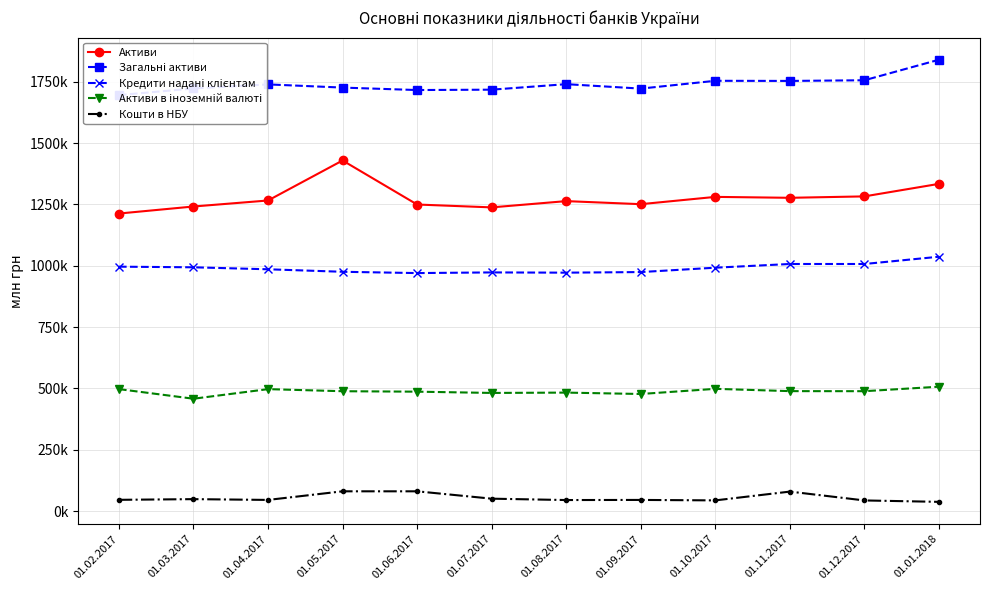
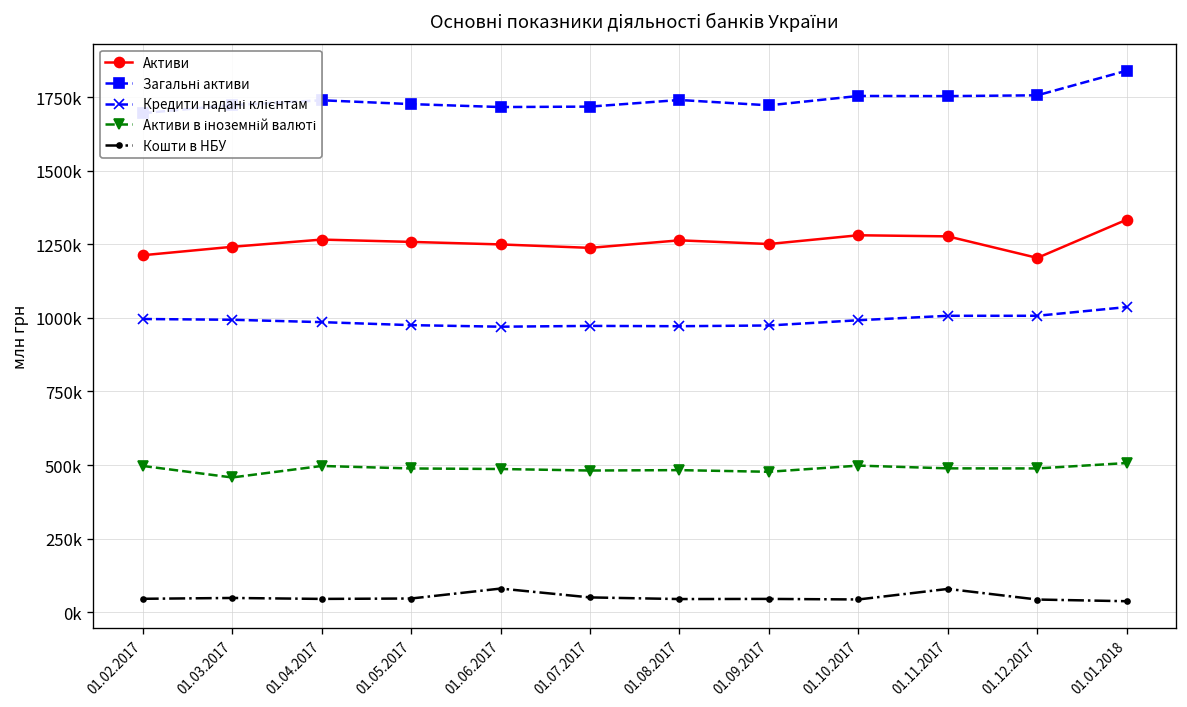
Активи, 01.05.2017: 1430000 -> 1260000
Кошти в НБУ, 01.05.2017: 80000 -> 50000
Активи, 01.12.2017: 1280000 -> 1200000
